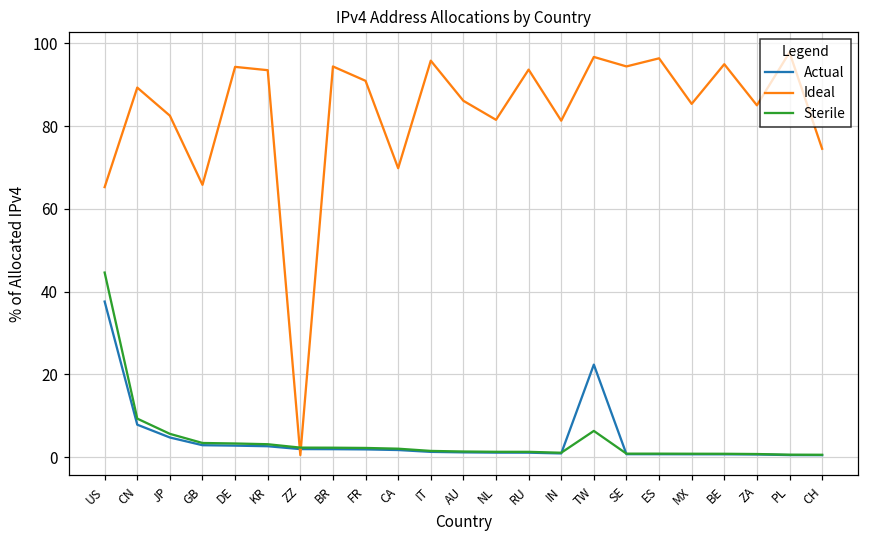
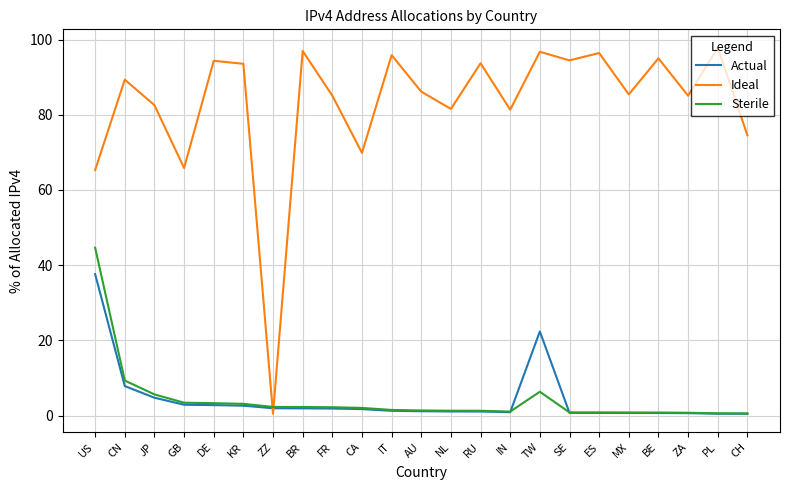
Ideal, BR: 94 -> 97
Ideal, FR: 91 -> 85
